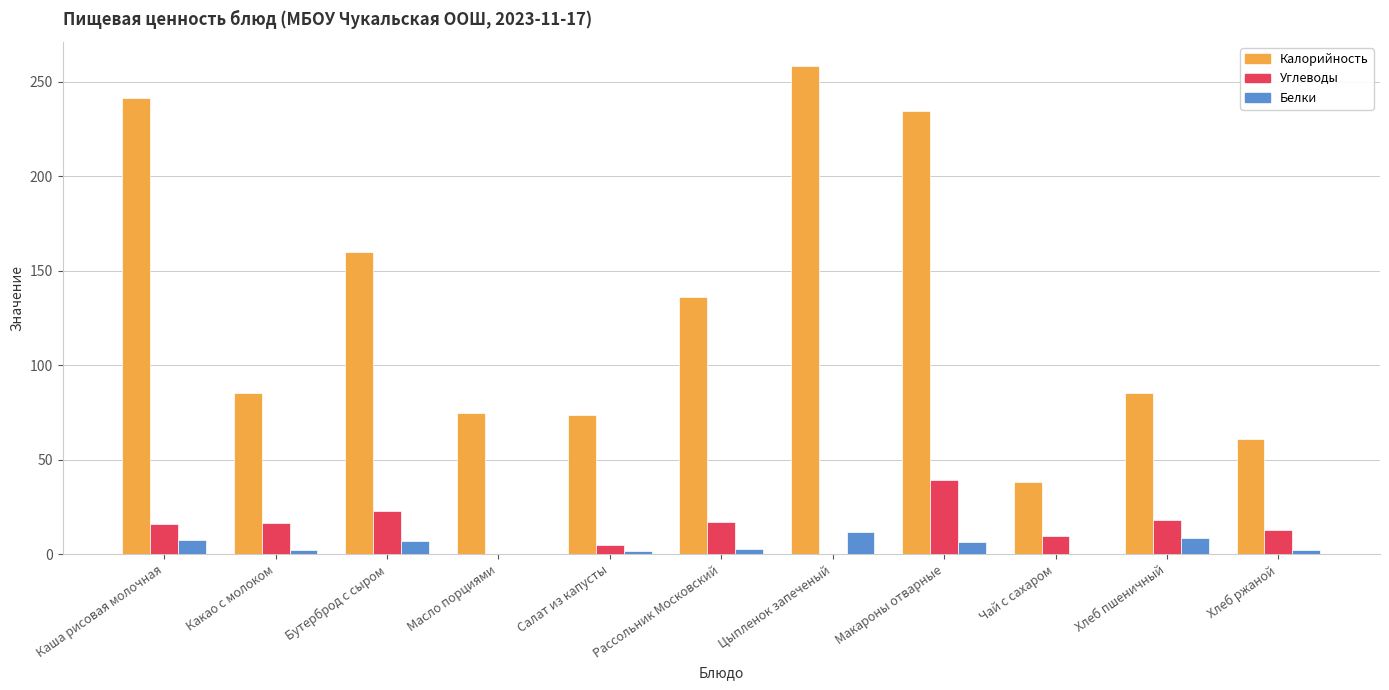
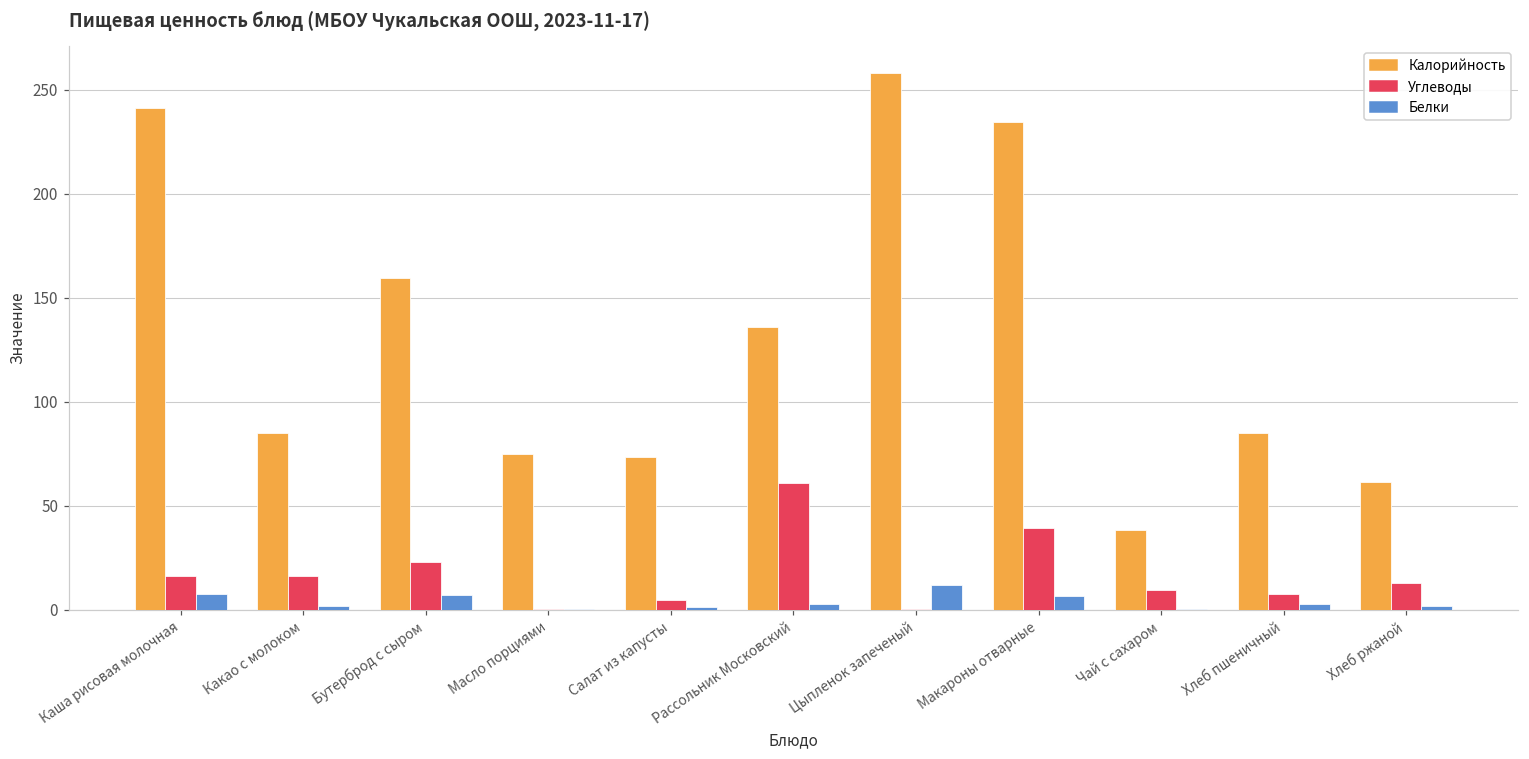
Углеводы, Рассольник Московский: 17 -> 61
Углеводы, Хлеб пшеничный: 18 -> 7
Белки, Хлеб пшеничный: 9 -> 3
